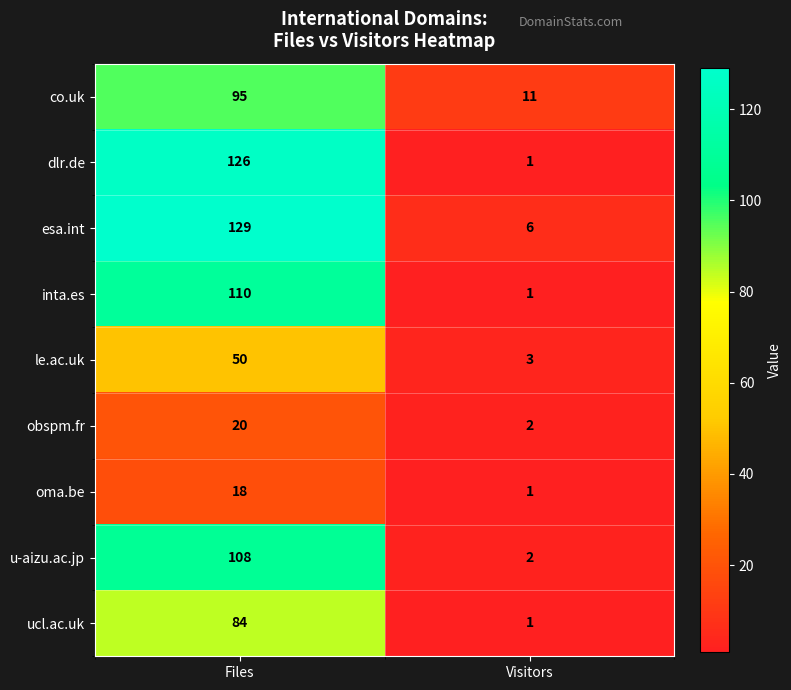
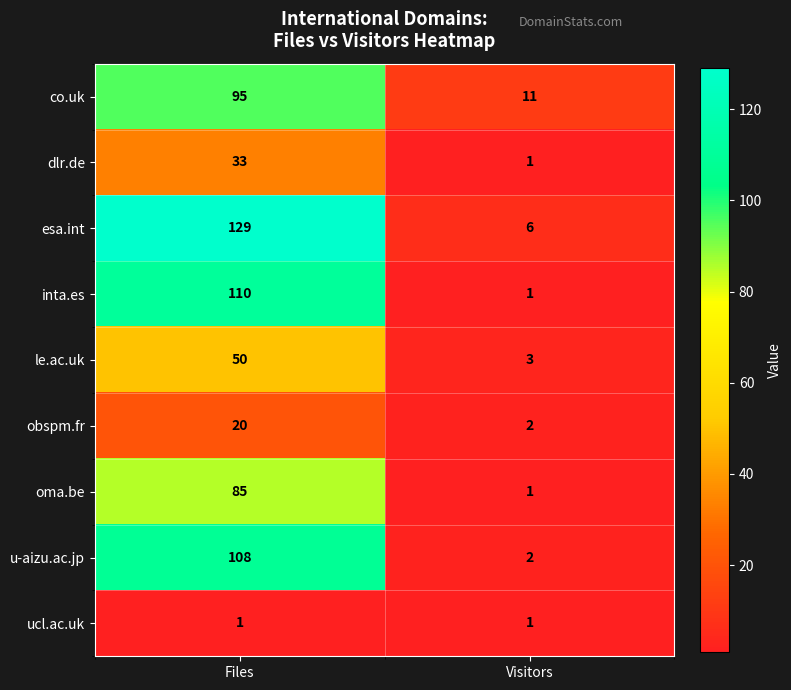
dlr.de, Files: 126 -> 33
oma.be, Files: 18 -> 85
ucl.ac.uk, Files: 84 -> 1
